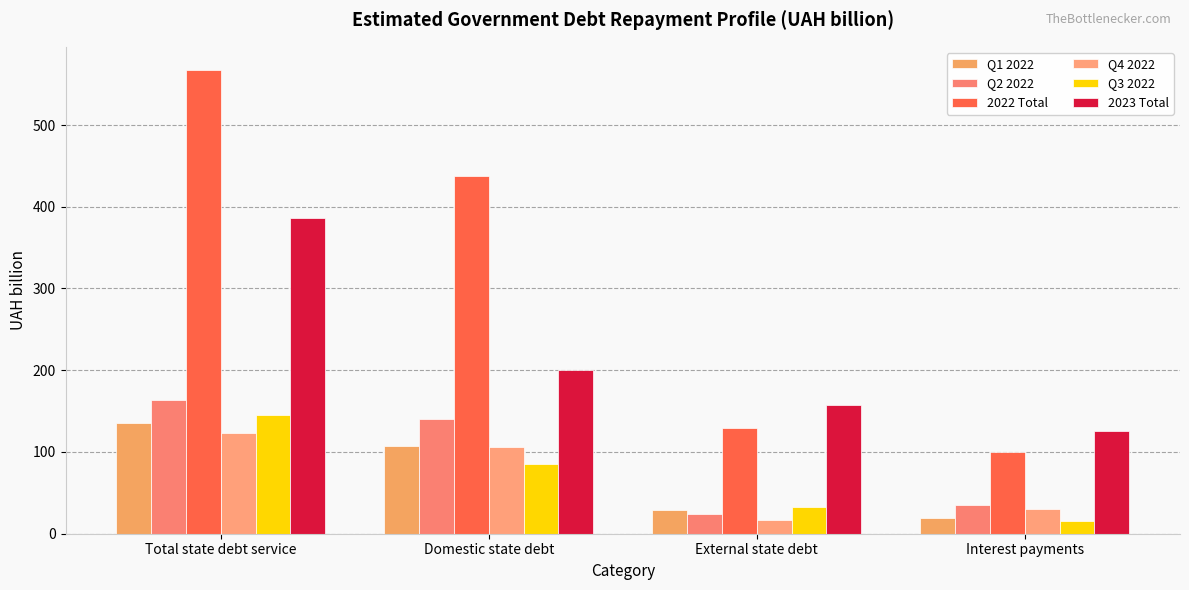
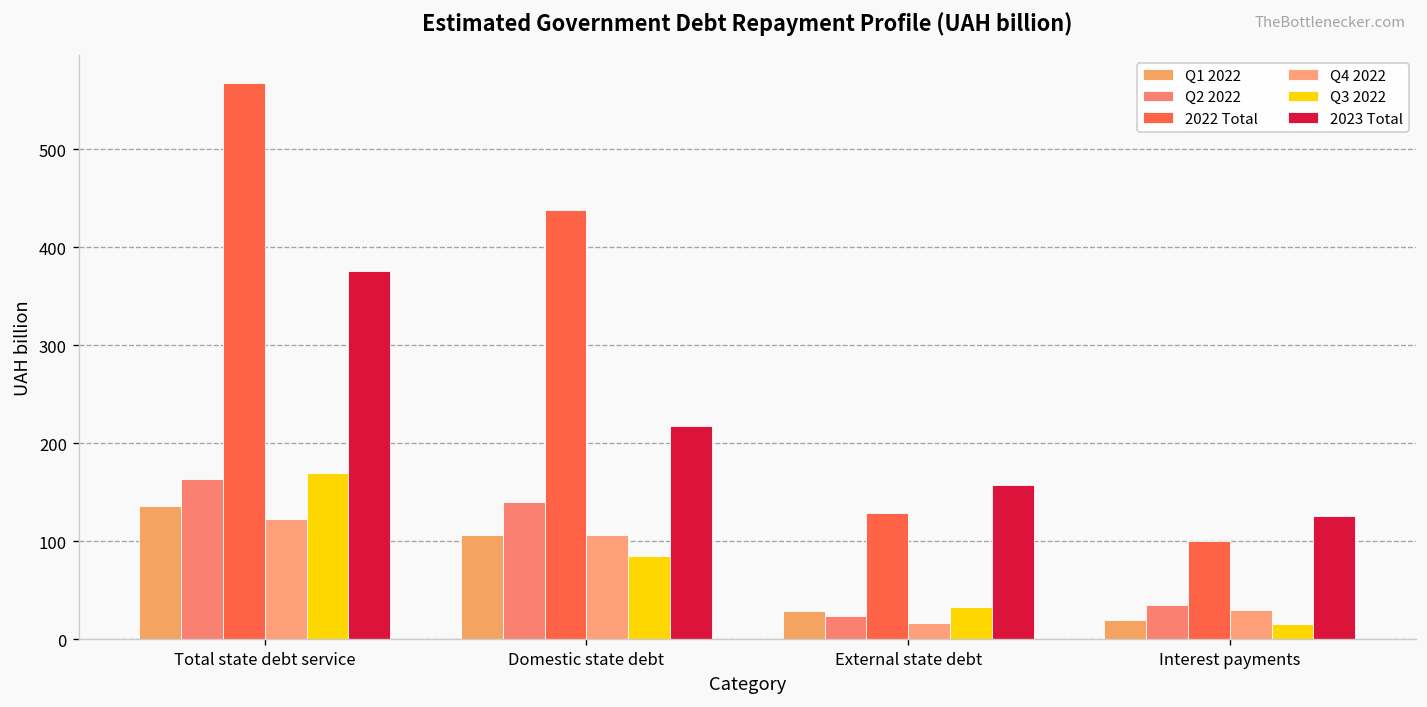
Q3 2022, Total state debt service: 150 -> 170
2023 Total, Total state debt service: 390 -> 380
2023 Total, Domestic state debt: 200 -> 220
